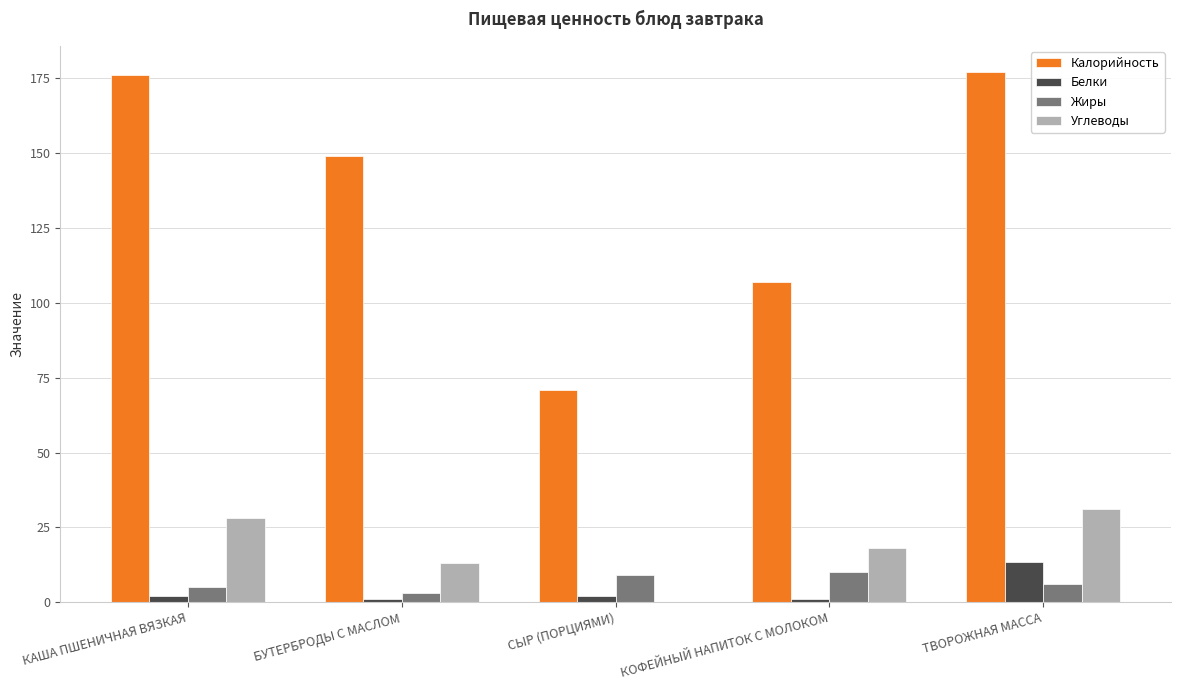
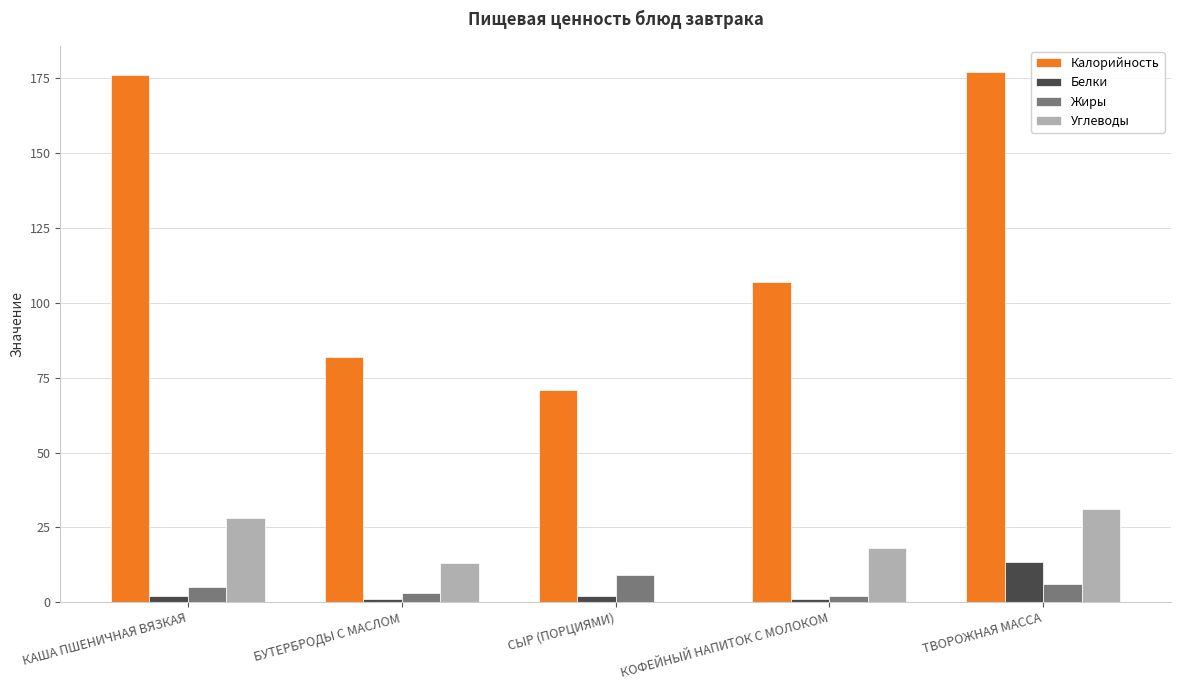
Калорийность, БУТЕРБРОДЫ С МАСЛОМ: 149 -> 82
Жиры, КОФЕЙНЫЙ НАПИТОК С МОЛОКОМ: 10 -> 2
